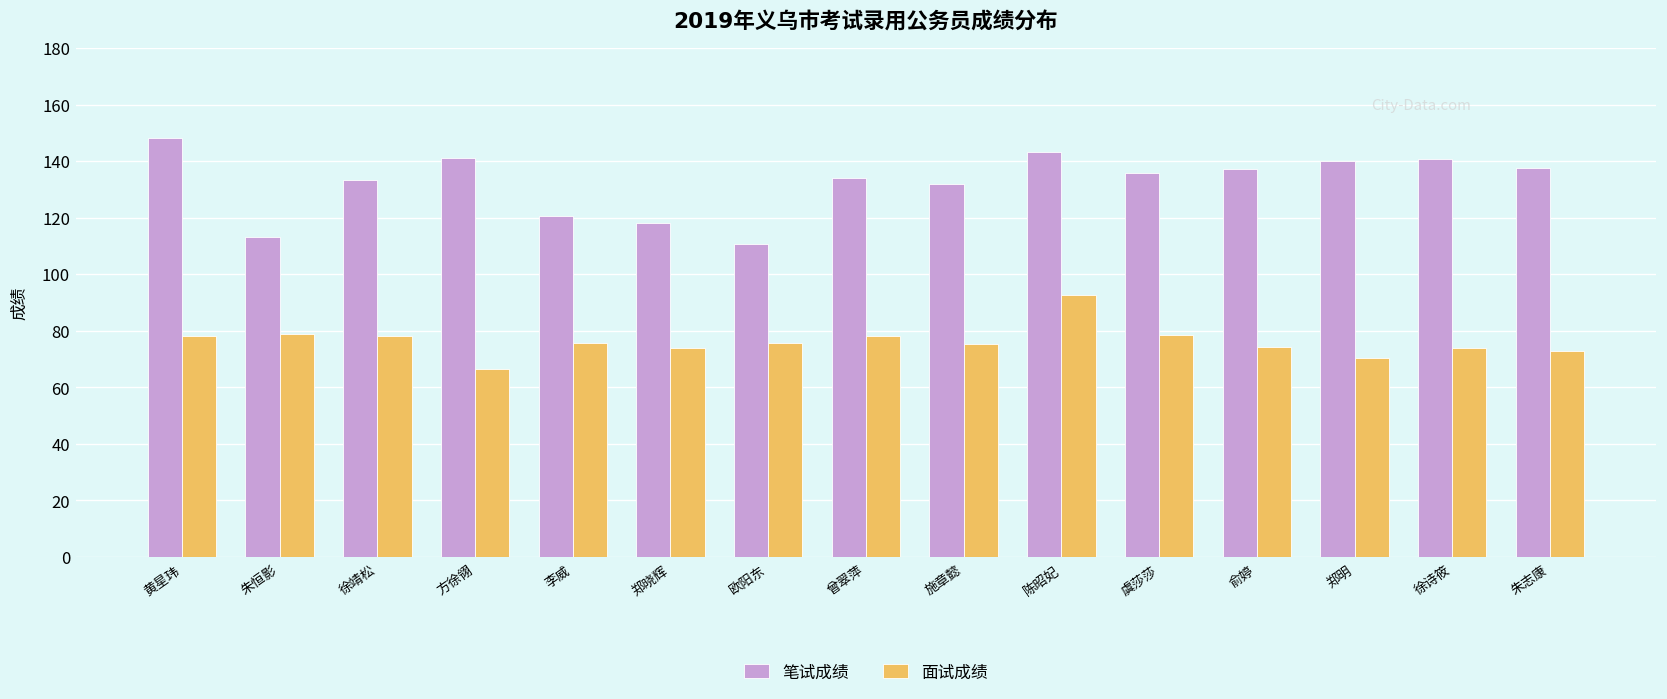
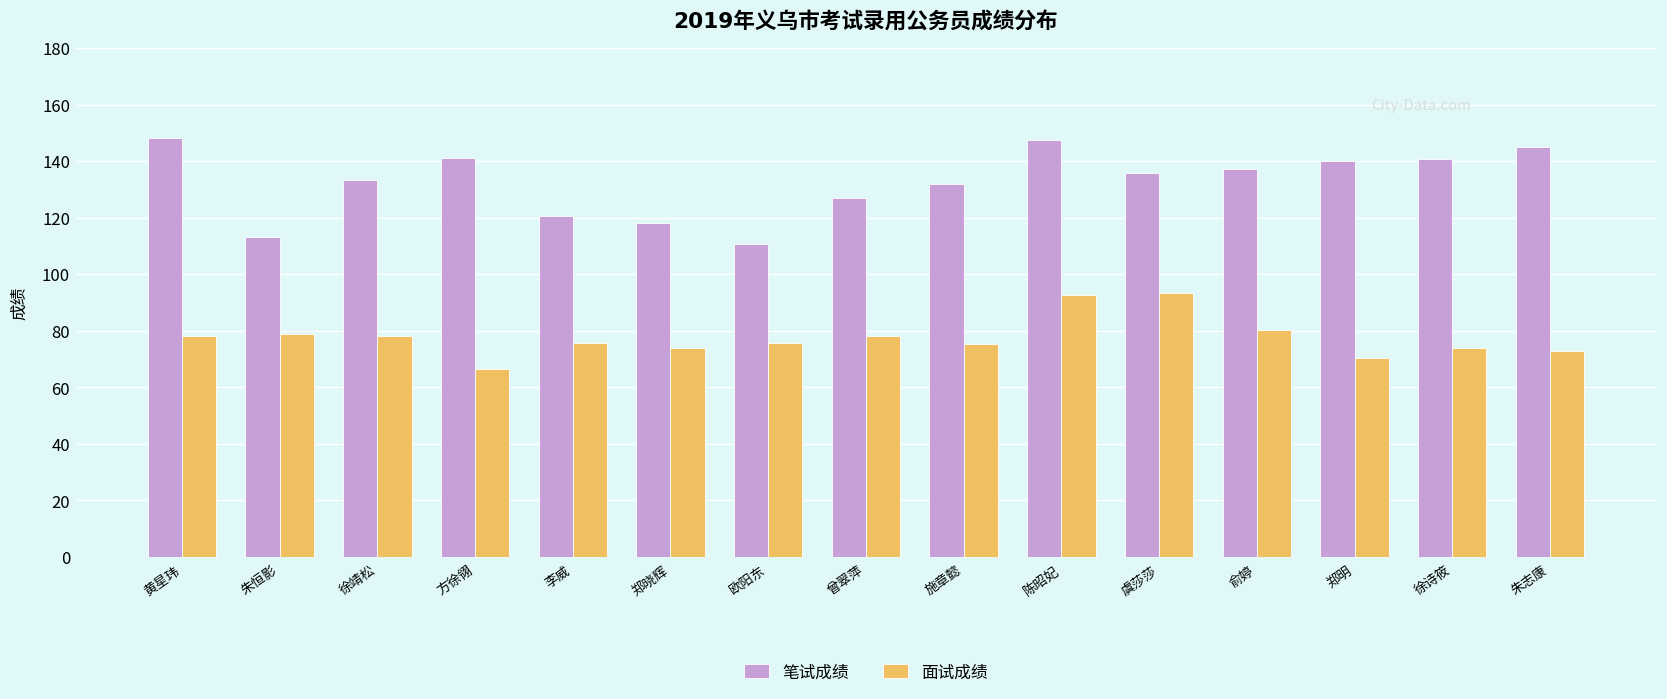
笔试成绩, 曾翠萍: 134 -> 127
笔试成绩, 陈昭妃: 143 -> 148
面试成绩, 虞莎莎: 78 -> 93
面试成绩, 俞婷: 74 -> 80
笔试成绩, 朱志康: 137 -> 145
